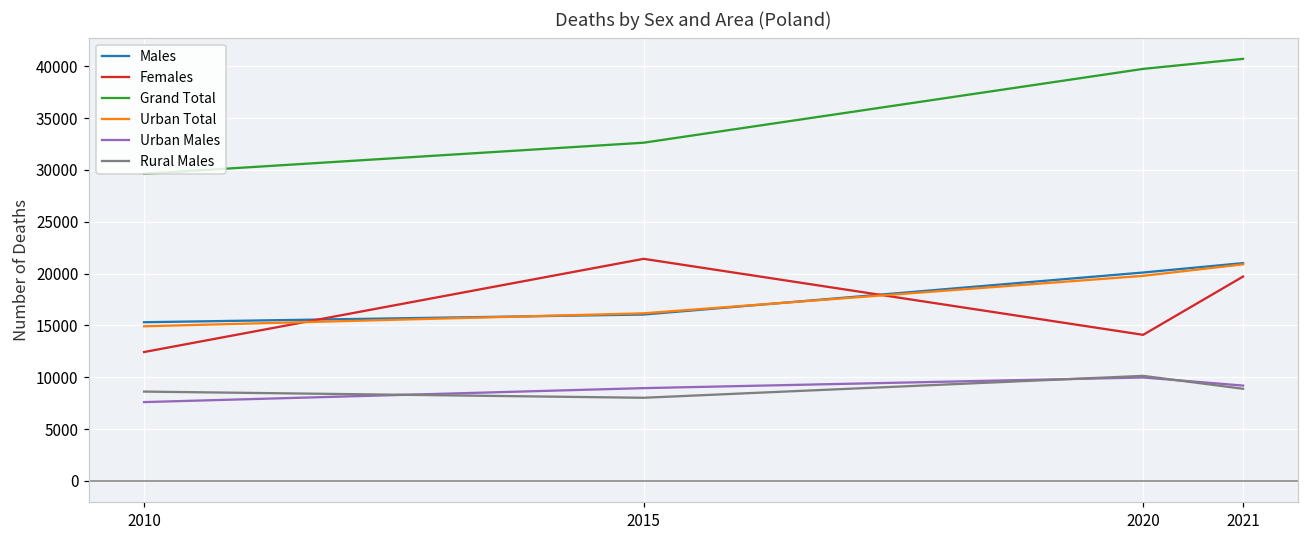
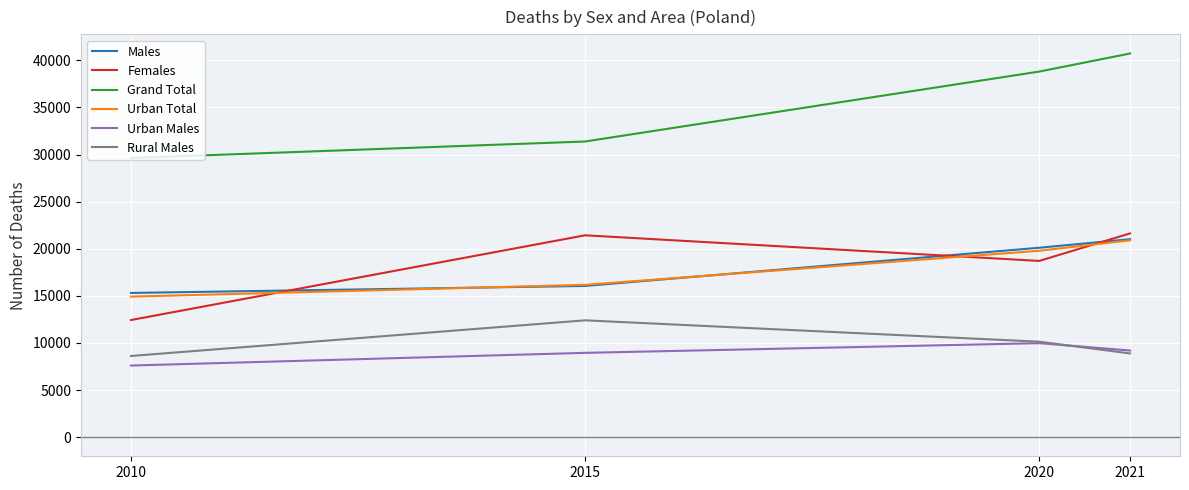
Grand Total, 2015: 33000 -> 31000
Rural Males, 2015: 8000 -> 12000
Females, 2020: 14000 -> 19000
Grand Total, 2020: 40000 -> 39000
Females, 2021: 20000 -> 22000
